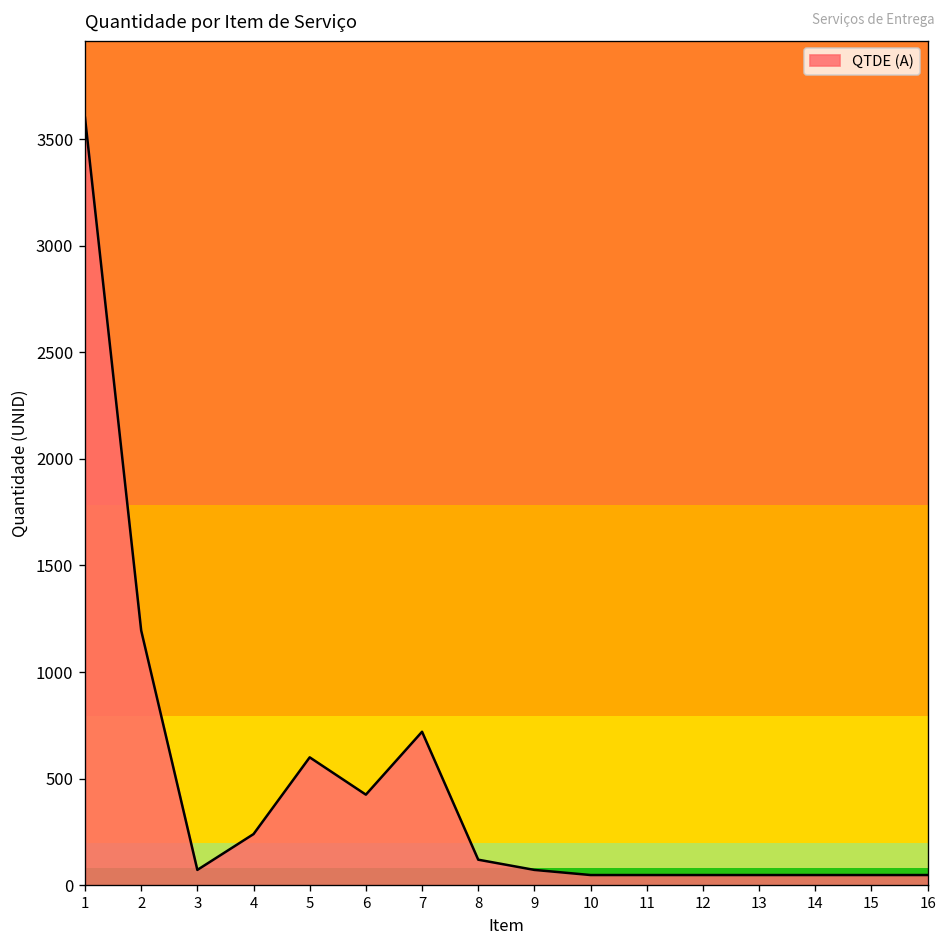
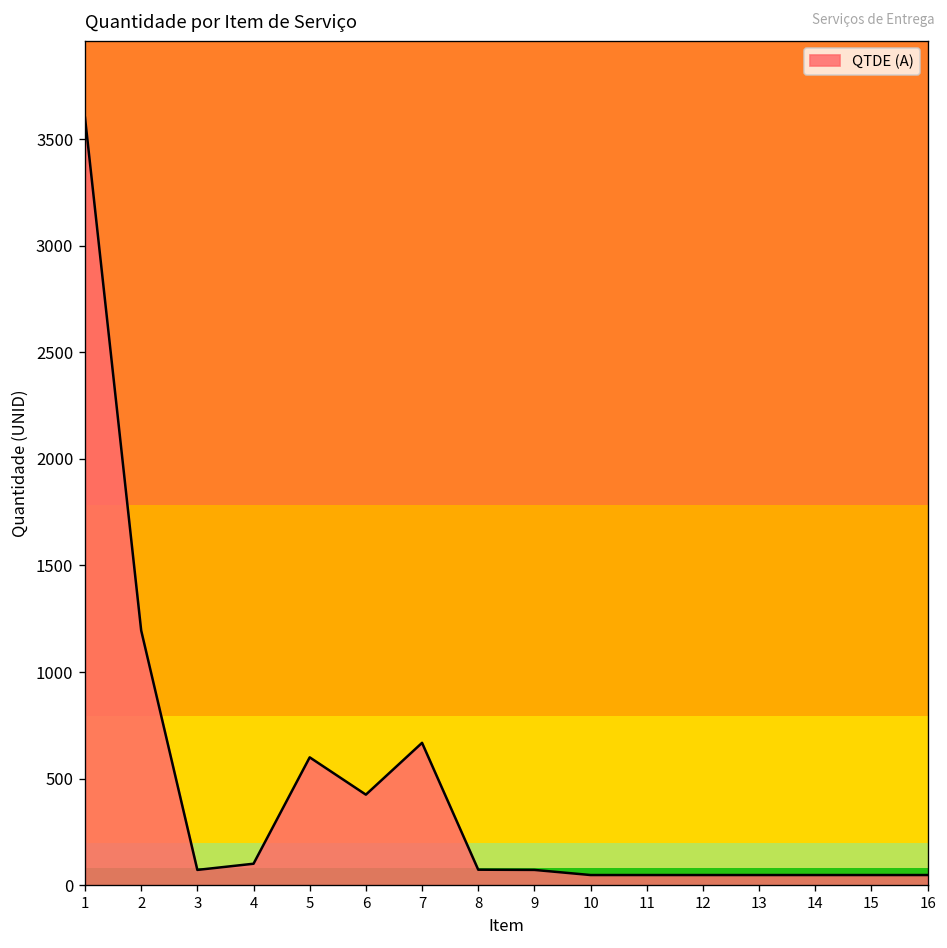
4: 240 -> 100
7: 720 -> 670
8: 120 -> 70
